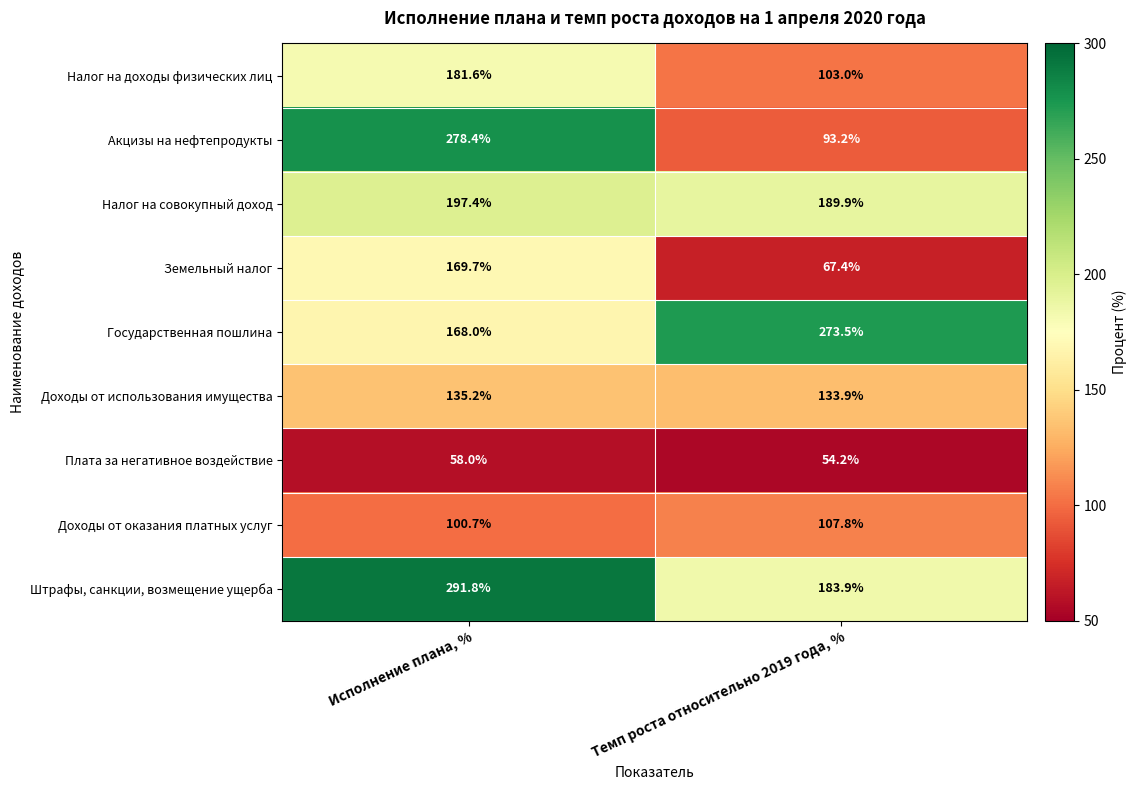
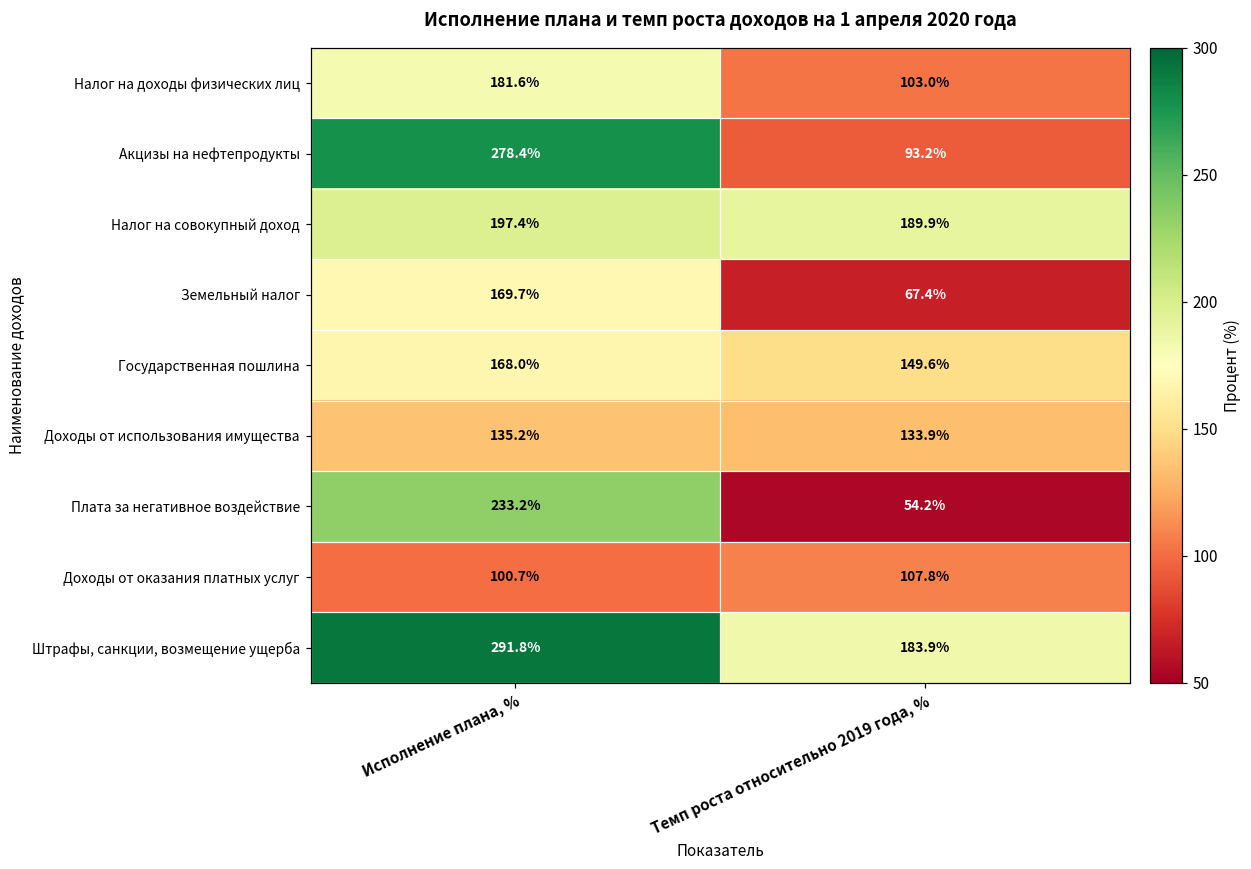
Государственная пошлина, Темп роста относительно 2019 года, %: 273.5% -> 149.6%
Плата за негативное воздействие, Исполнение плана, %: 58.0% -> 233.2%
